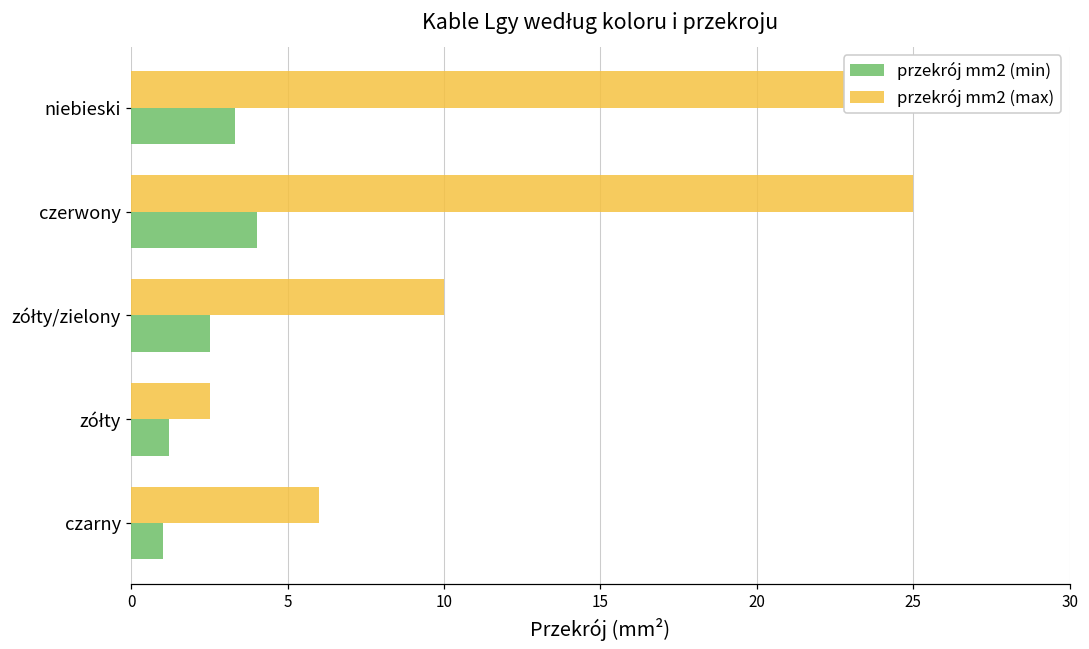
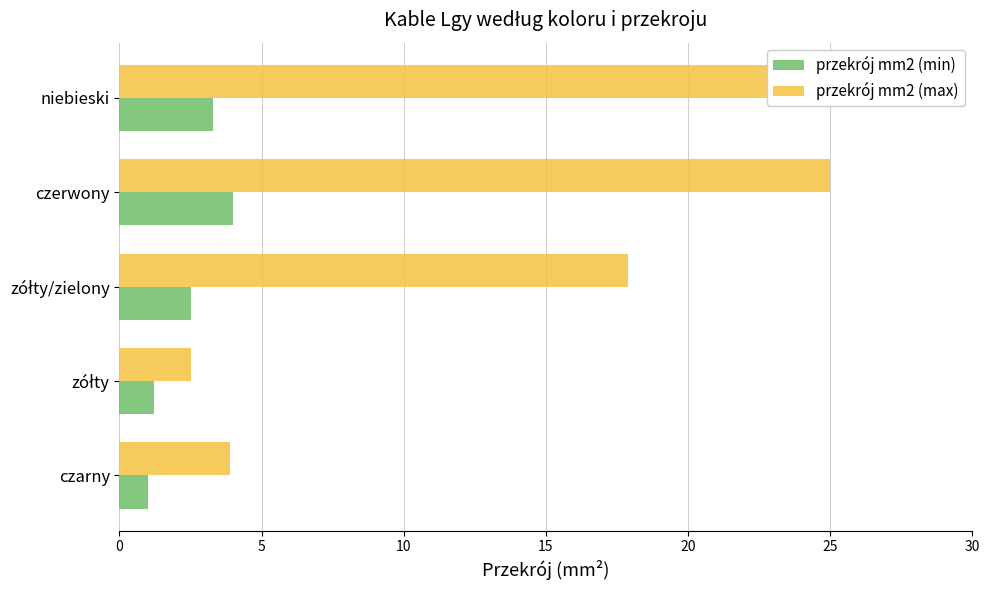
przekrój mm2 (max), zółty/zielony: 10.0 -> 17.9
przekrój mm2 (max), czarny: 6.0 -> 3.9
